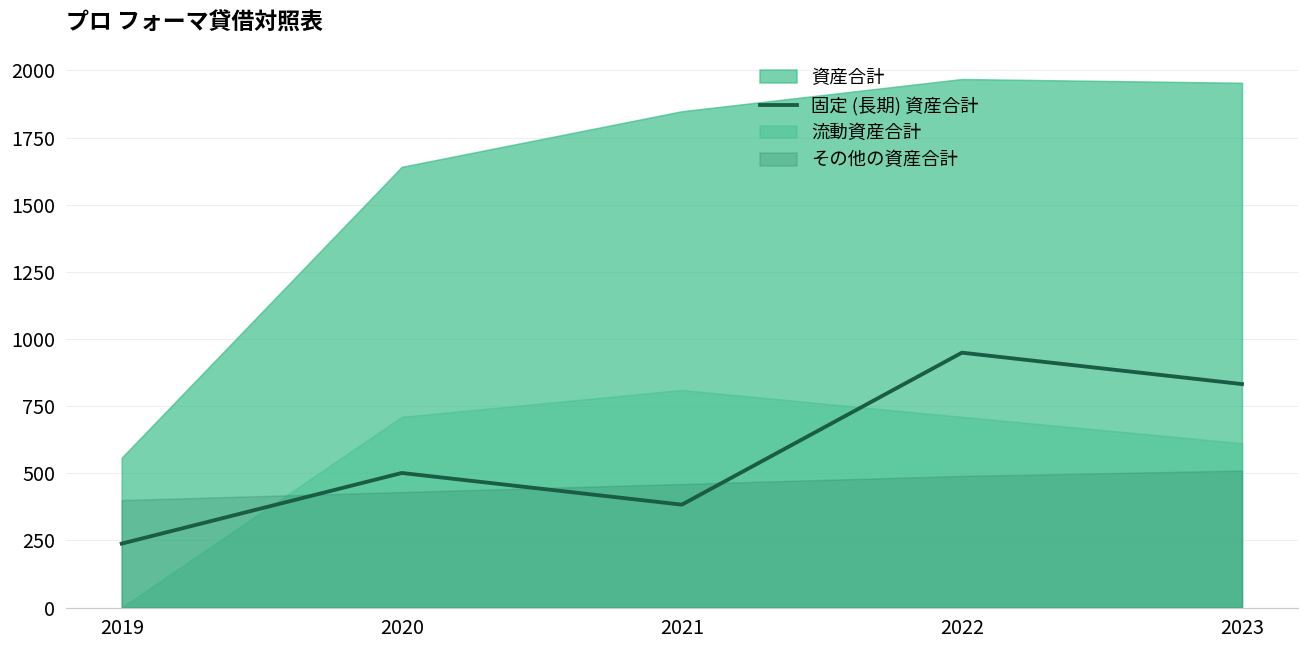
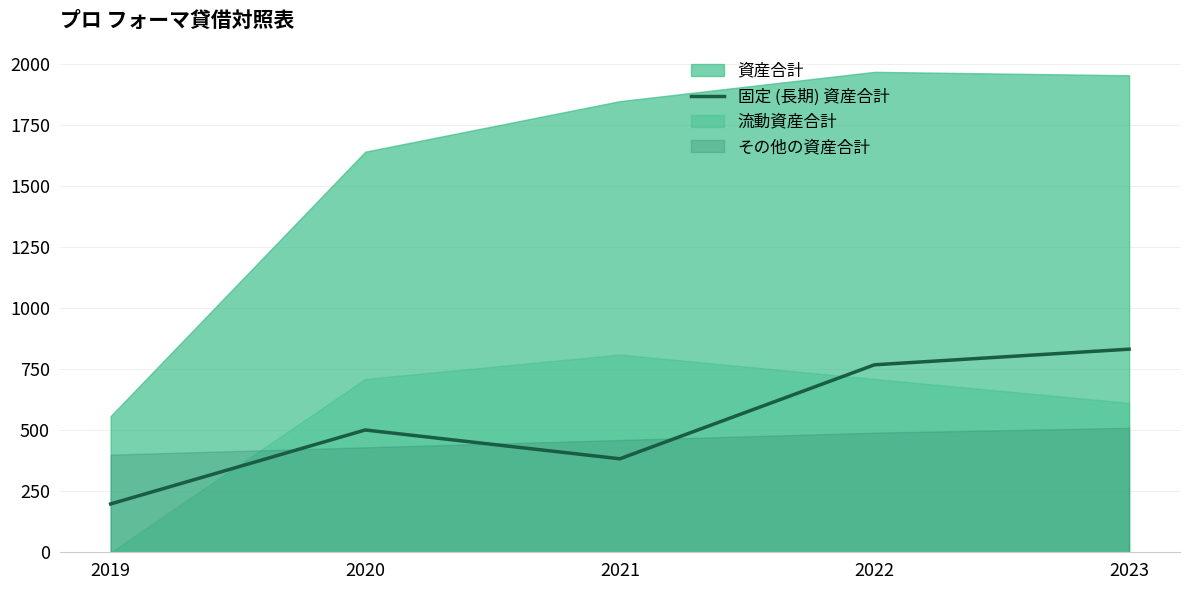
固定 (長期) 資産合計, 2019: 240 -> 200
固定 (長期) 資産合計, 2022: 950 -> 770
